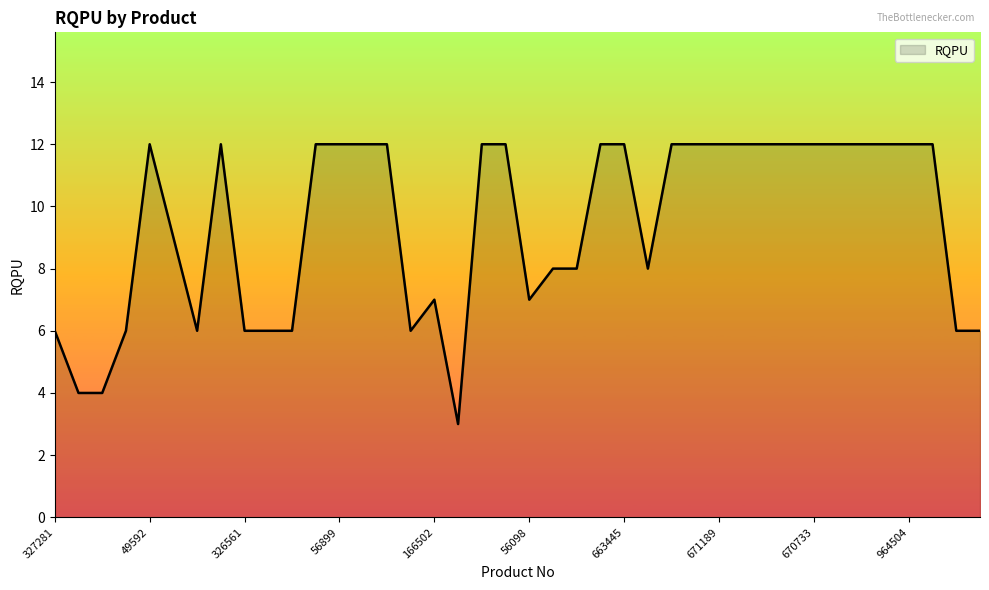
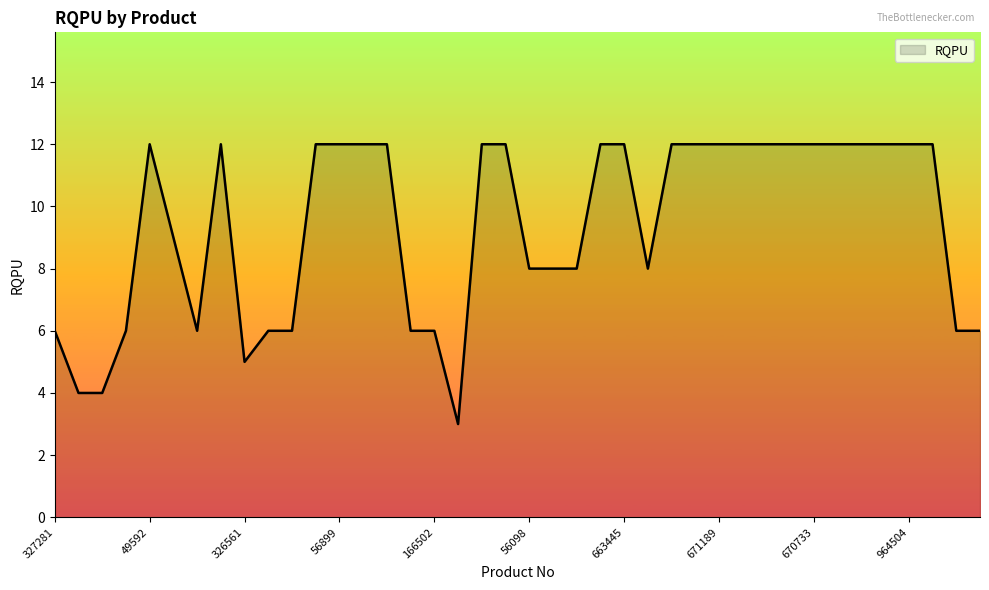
326561: 6 -> 5
166502: 7 -> 6
56098: 7 -> 8
